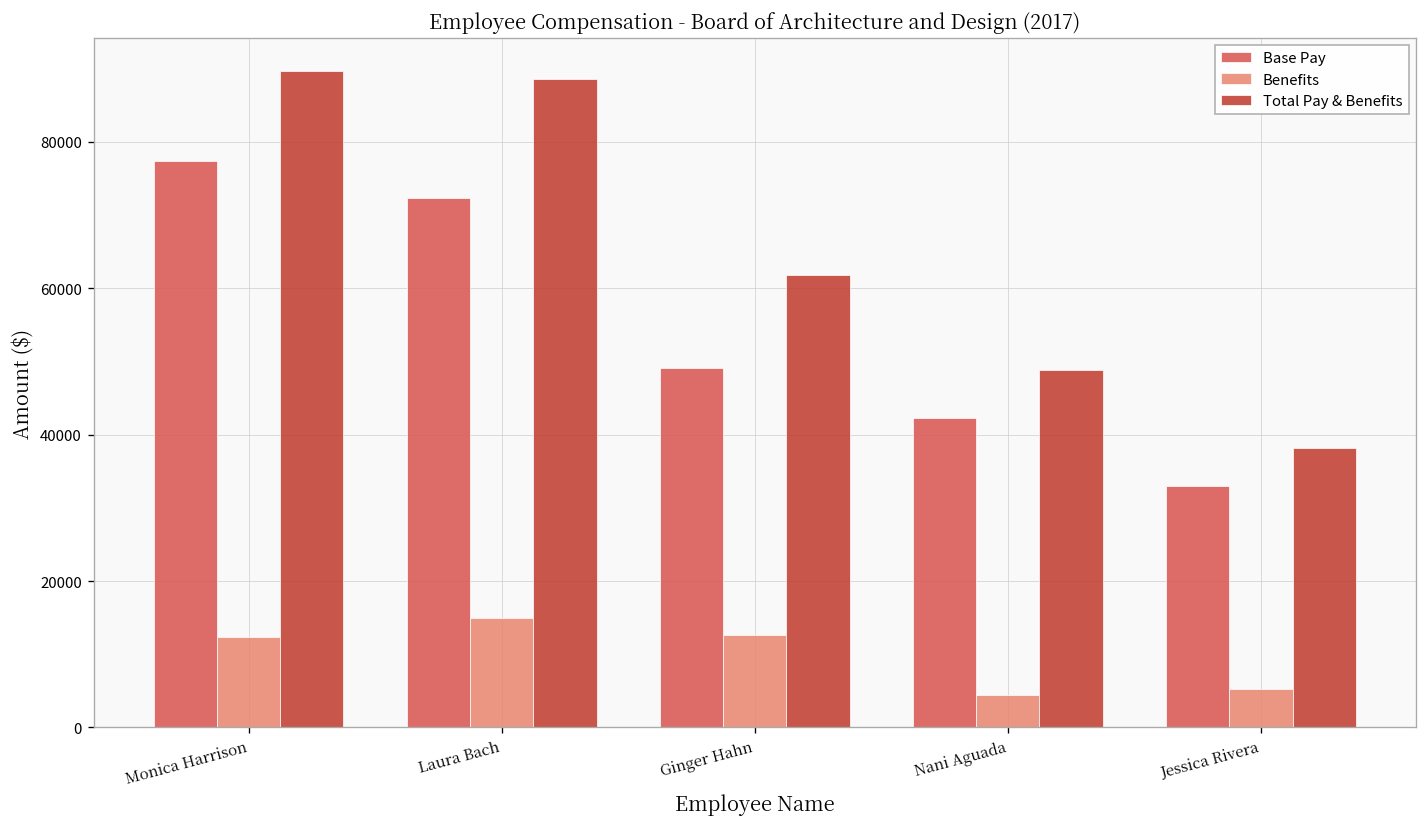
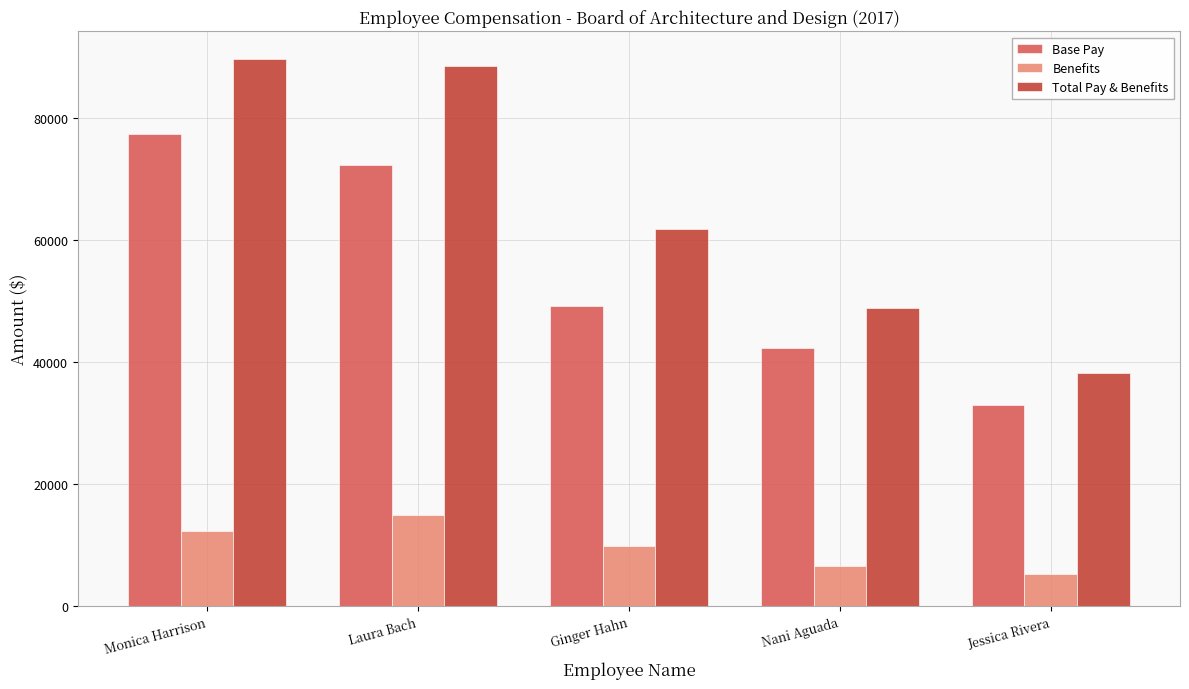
Benefits, Ginger Hahn: 13000 -> 10000
Benefits, Nani Aguada: 4000 -> 7000
